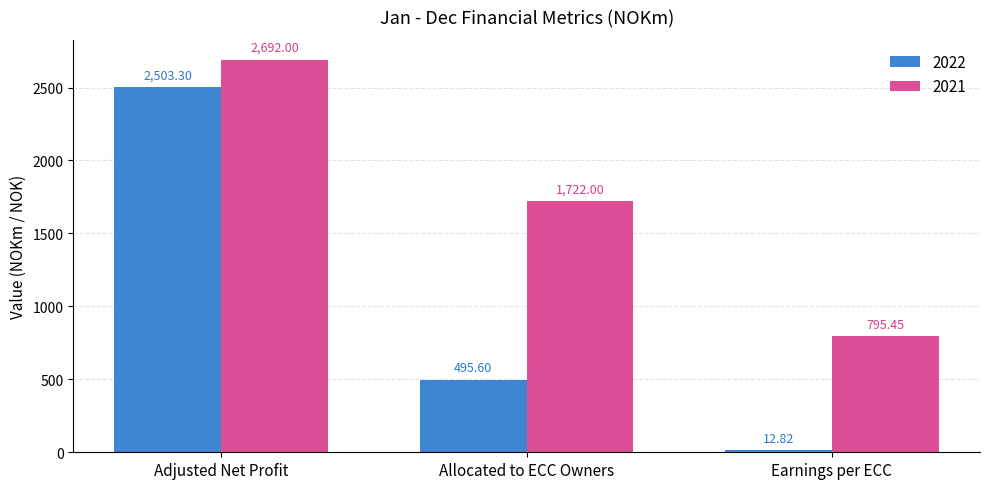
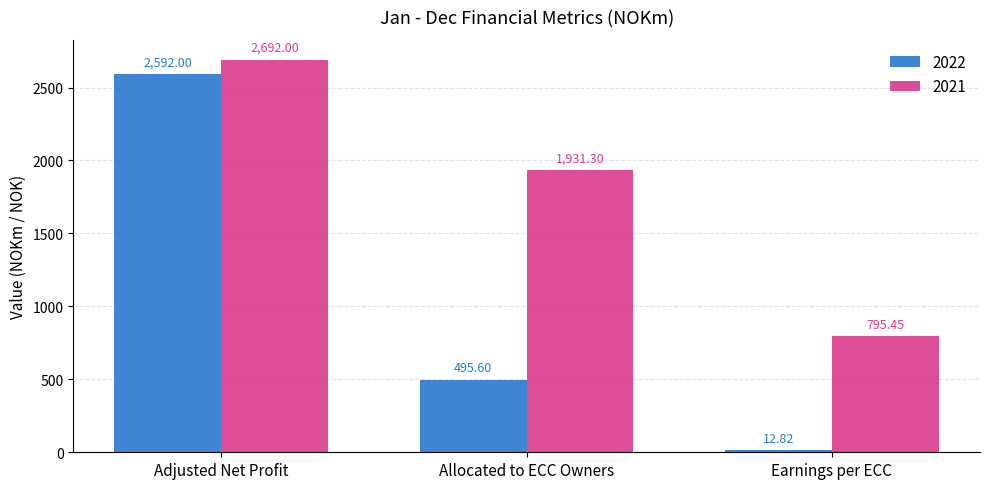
2022, Adjusted Net Profit: 2,503.30 -> 2,592.00
2021, Allocated to ECC Owners: 1,722.00 -> 1,931.30
